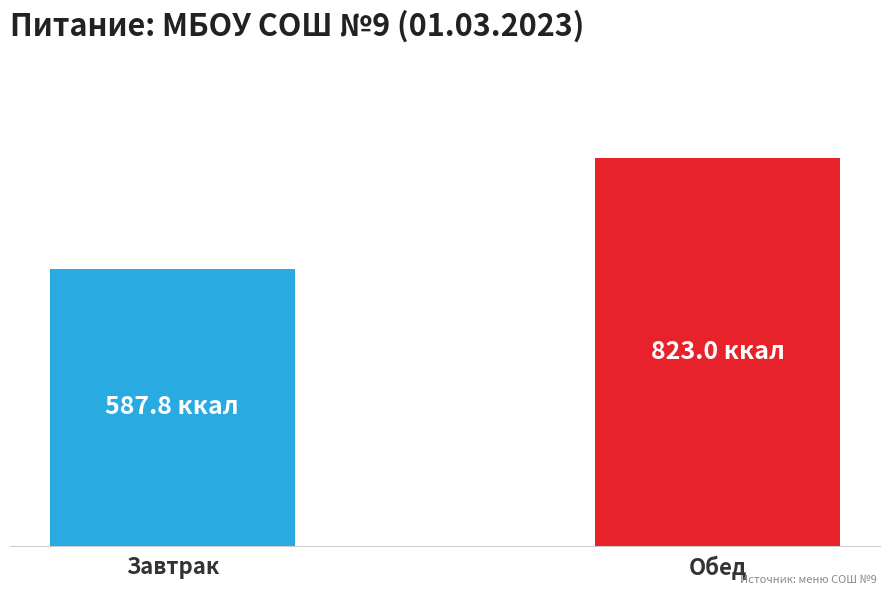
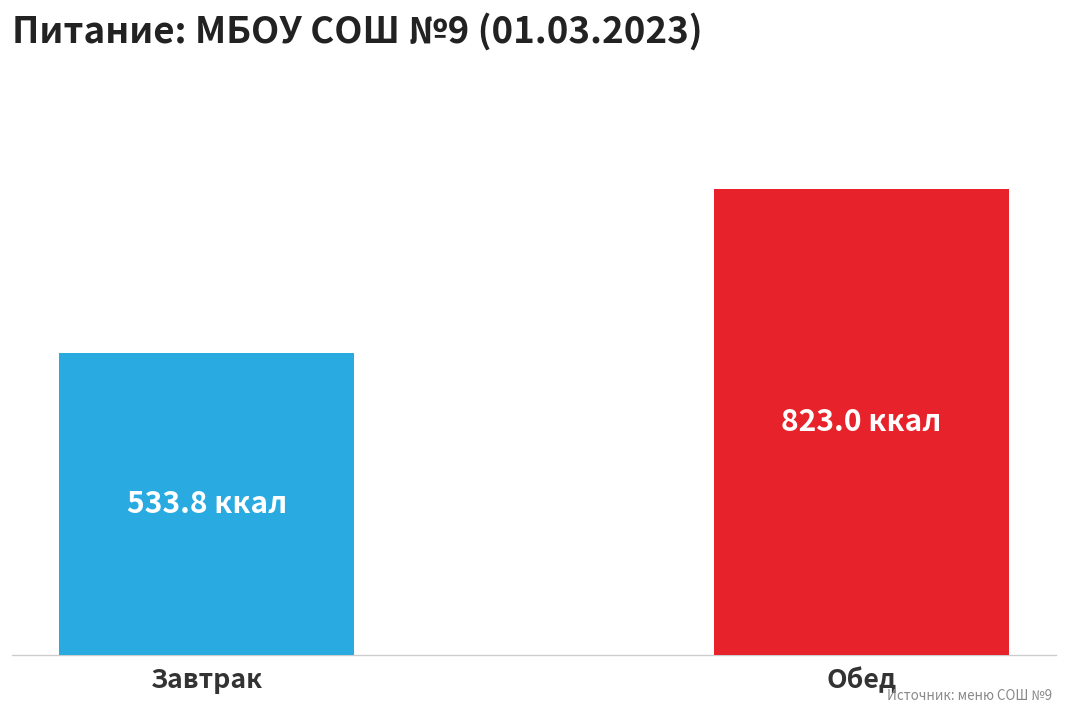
Завтрак: 587.8 -> 533.8
